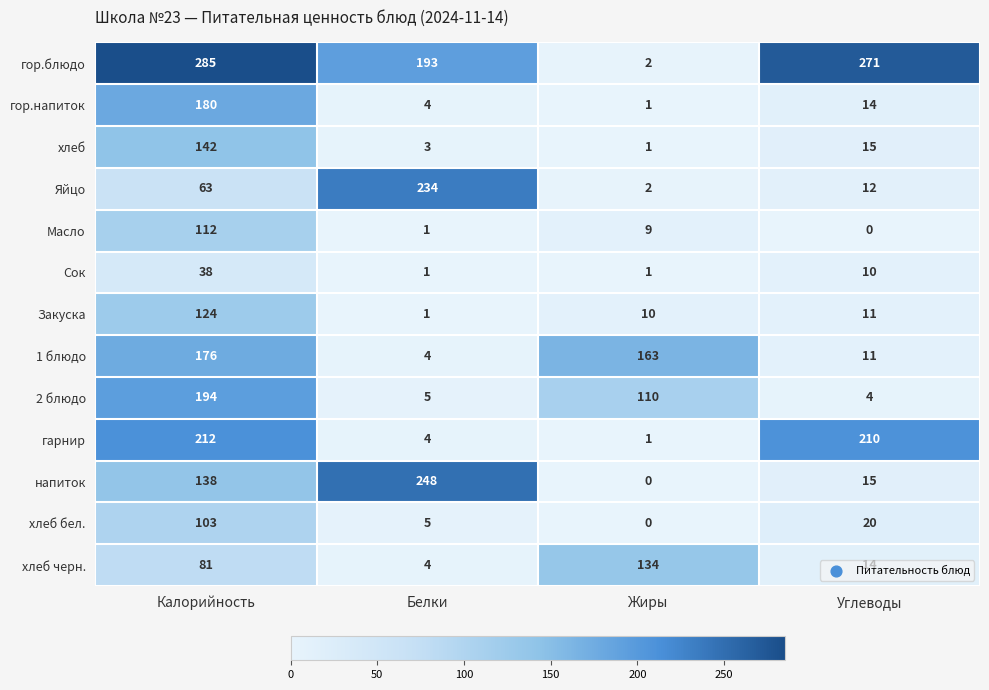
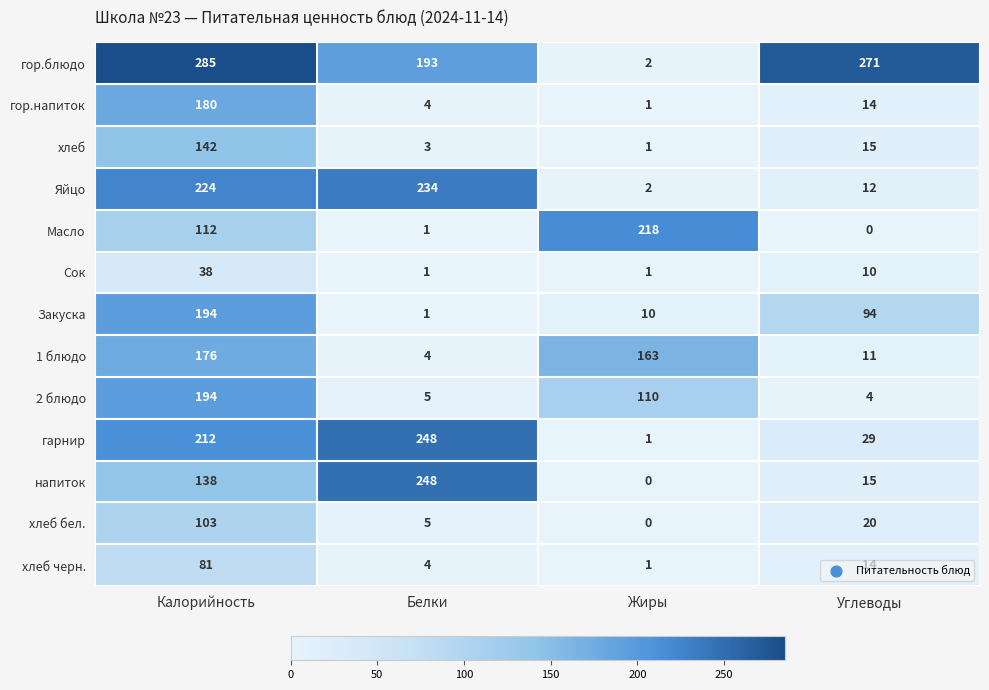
Яйцо, Калорийность: 63 -> 224
Масло, Жиры: 9 -> 218
Закуска, Калорийность: 124 -> 194
Закуска, Углеводы: 11 -> 94
гарнир, Белки: 4 -> 248
гарнир, Углеводы: 210 -> 29
хлеб черн., Жиры: 134 -> 1
